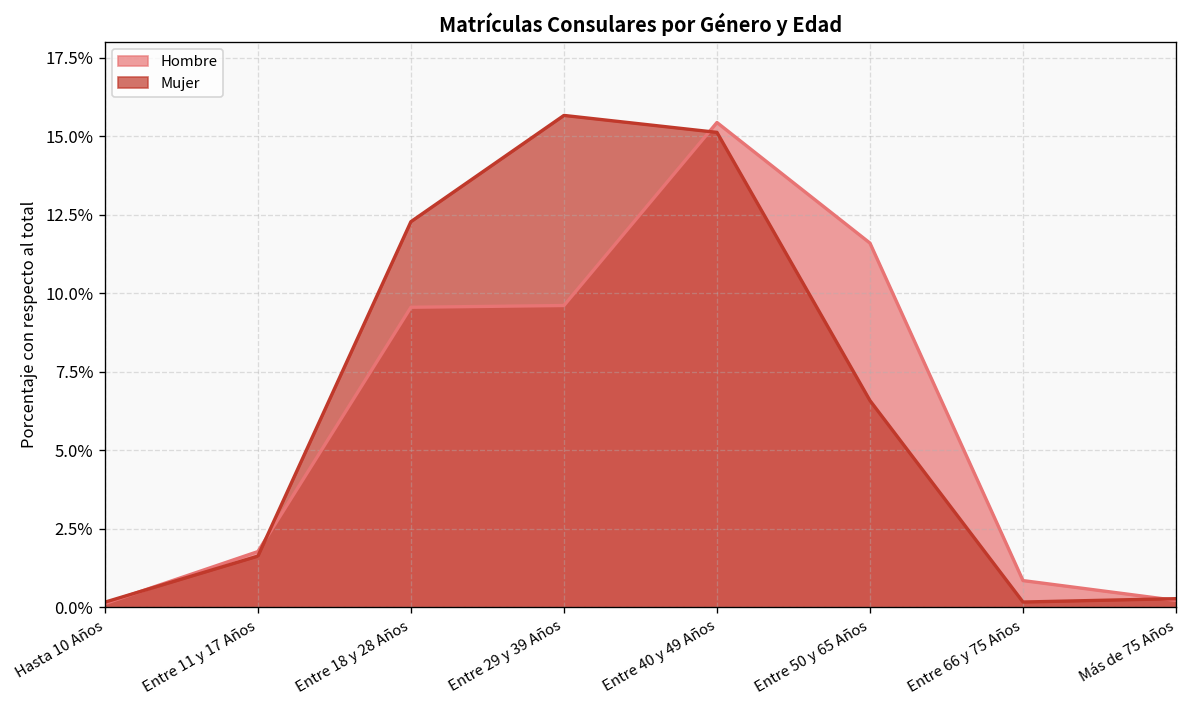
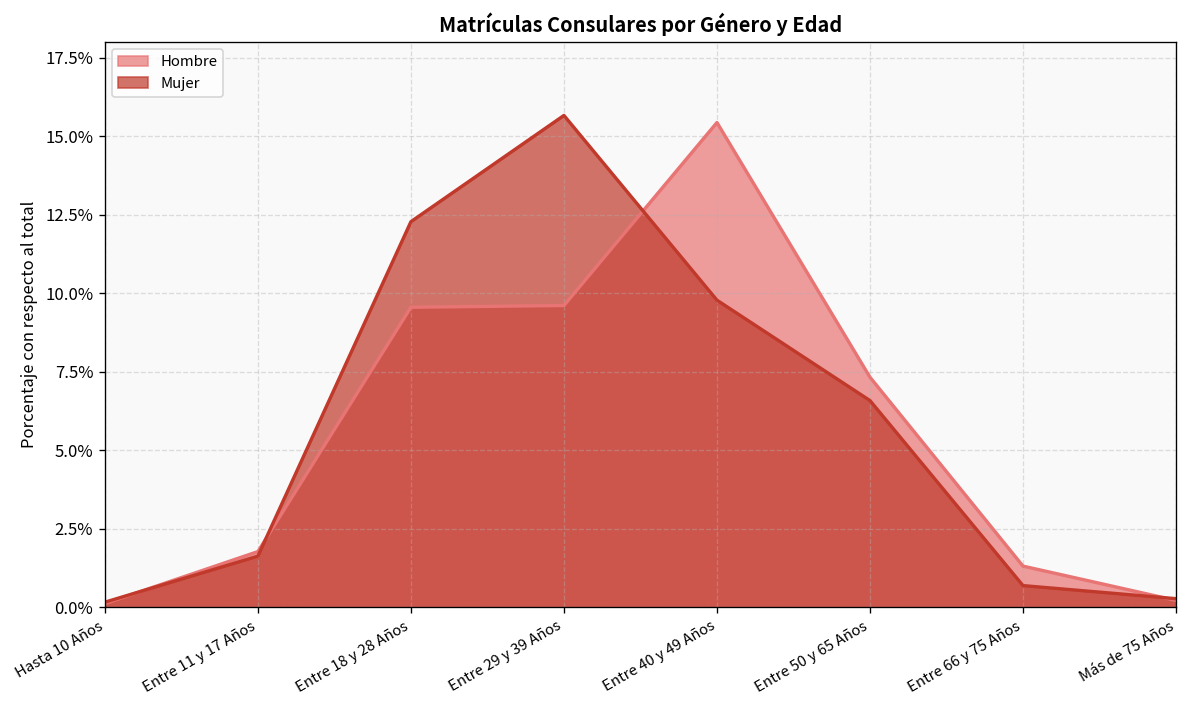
Mujer, Entre 40 y 49 Años: 15.1% -> 9.8%
Hombre, Entre 50 y 65 Años: 11.6% -> 7.3%
Hombre, Entre 66 y 75 Años: 0.9% -> 1.3%
Mujer, Entre 66 y 75 Años: 0.2% -> 0.7%
